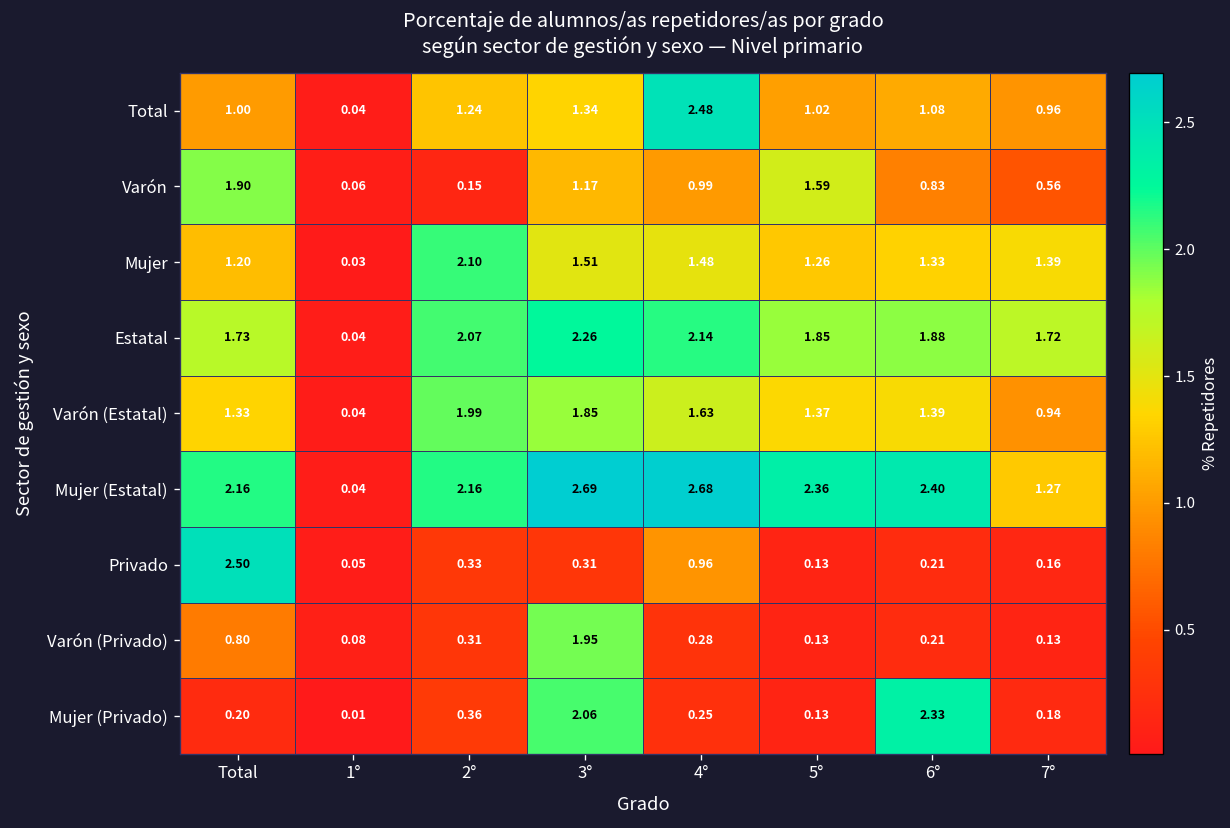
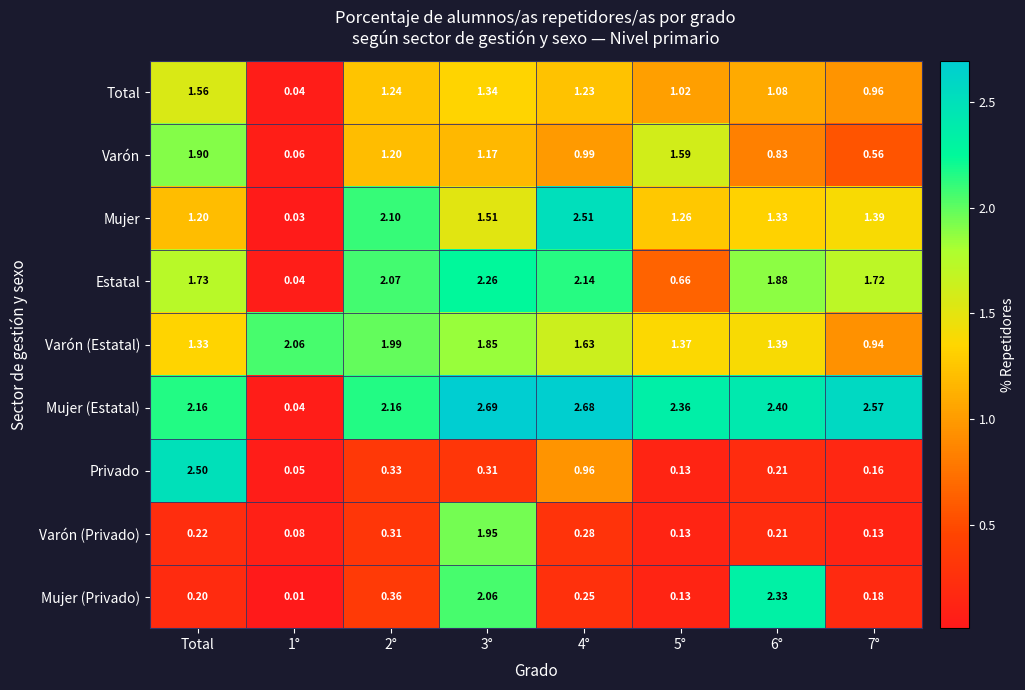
Total, Total: 1.00 -> 1.56
Total, 4°: 2.48 -> 1.23
Varón, 2°: 0.15 -> 1.20
Mujer, 4°: 1.48 -> 2.51
Estatal, 5°: 1.85 -> 0.66
Varón (Estatal), 1°: 0.04 -> 2.06
Mujer (Estatal), 7°: 1.27 -> 2.57
Varón (Privado), Total: 0.80 -> 0.22
